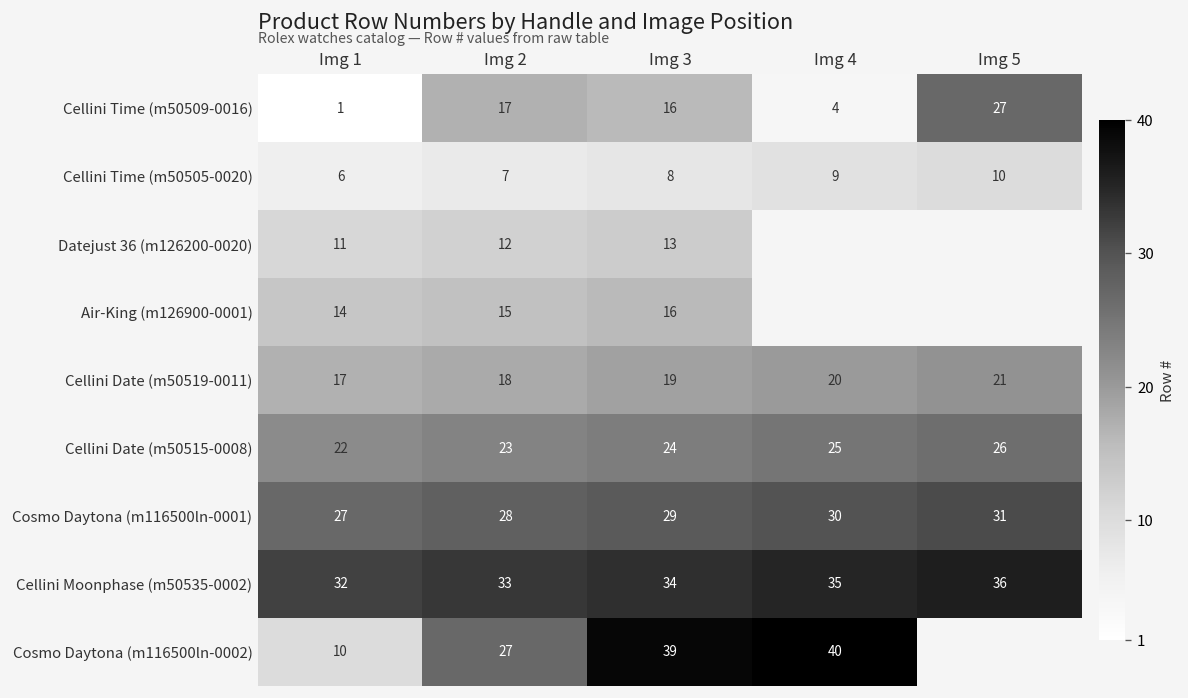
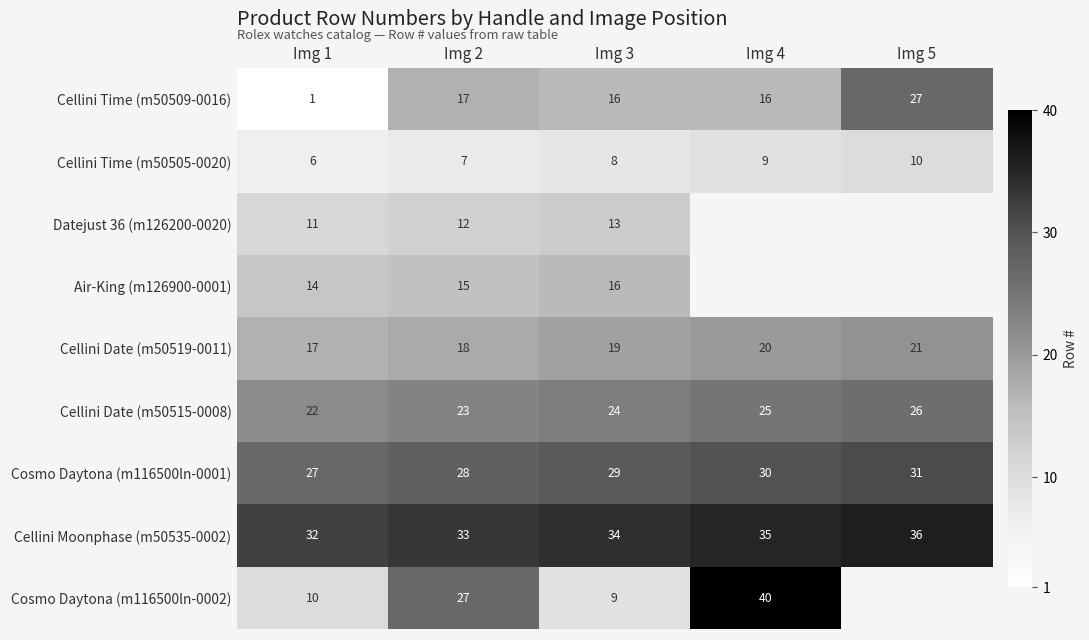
Cellini Time (m50509-0016), Img 4: 4 -> 16
Cosmo Daytona (m116500ln-0002), Img 3: 39 -> 9
